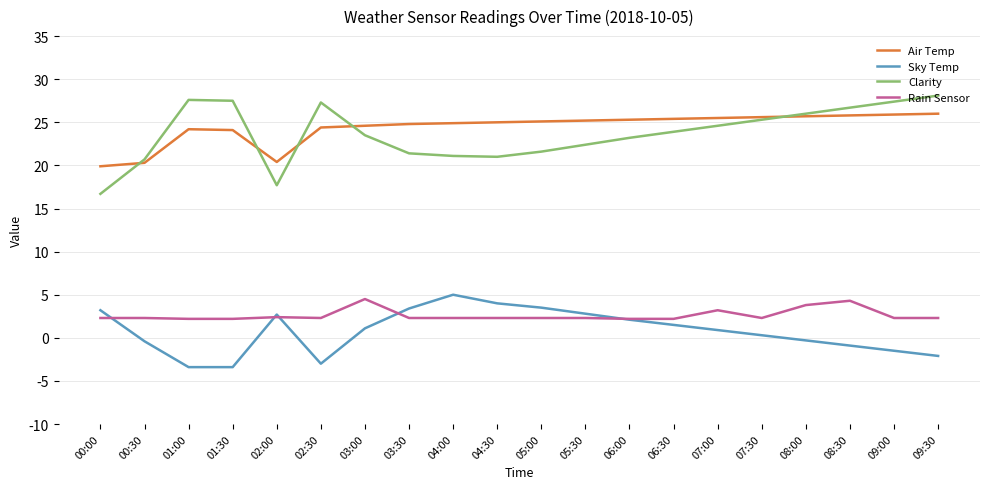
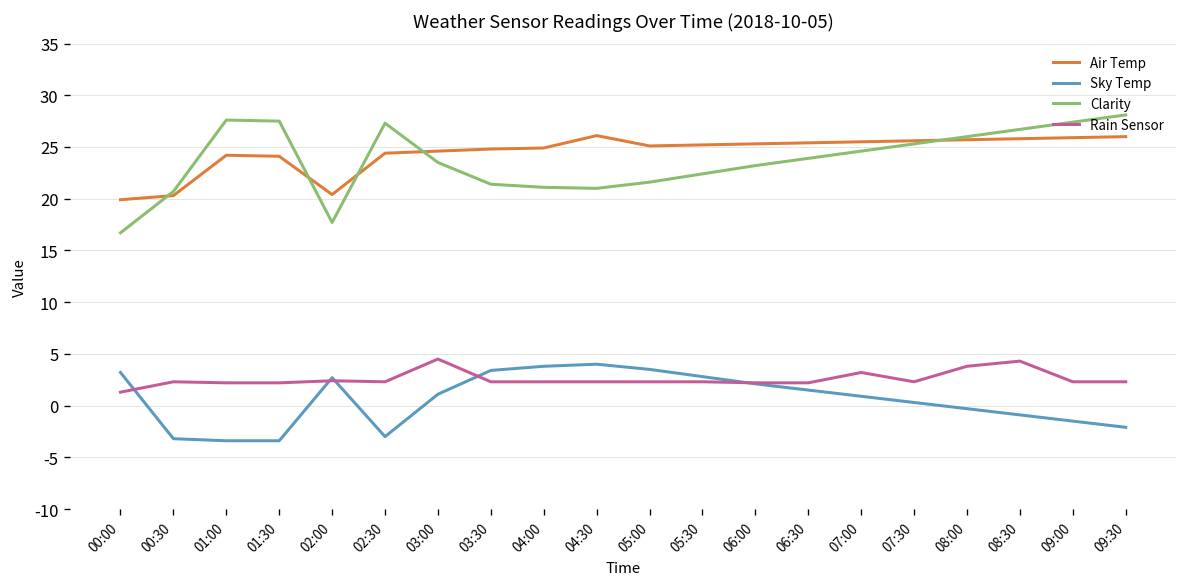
Rain Sensor, 00:00: 2 -> 1
Sky Temp, 00:30: 0 -> -3
Sky Temp, 04:00: 5 -> 4
Air Temp, 04:30: 25 -> 26
